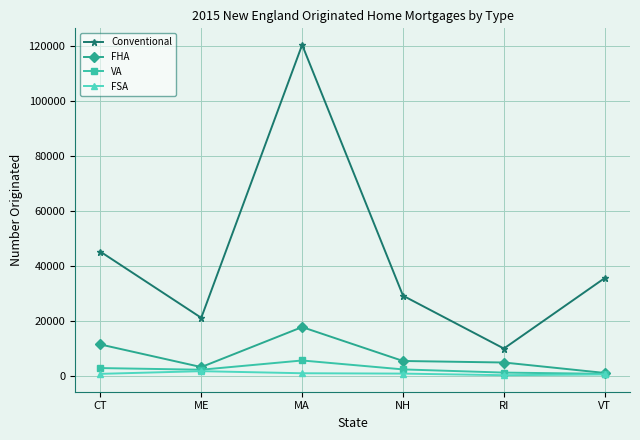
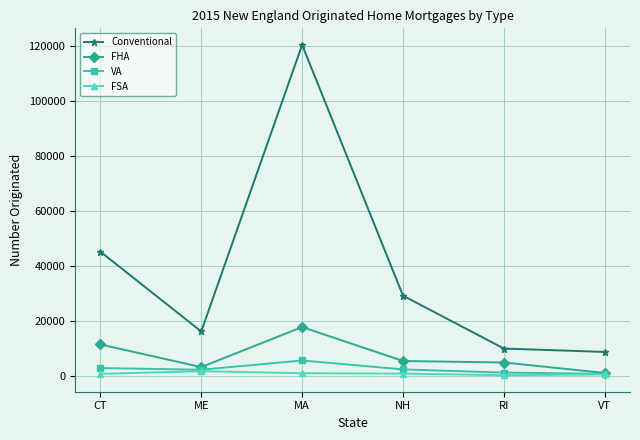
Conventional, ME: 21000 -> 16000
Conventional, VT: 35000 -> 9000
